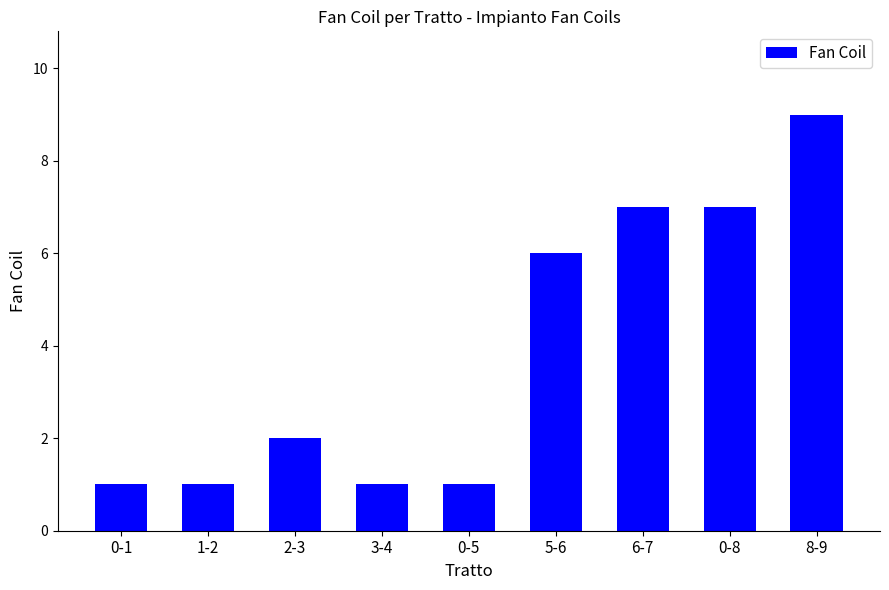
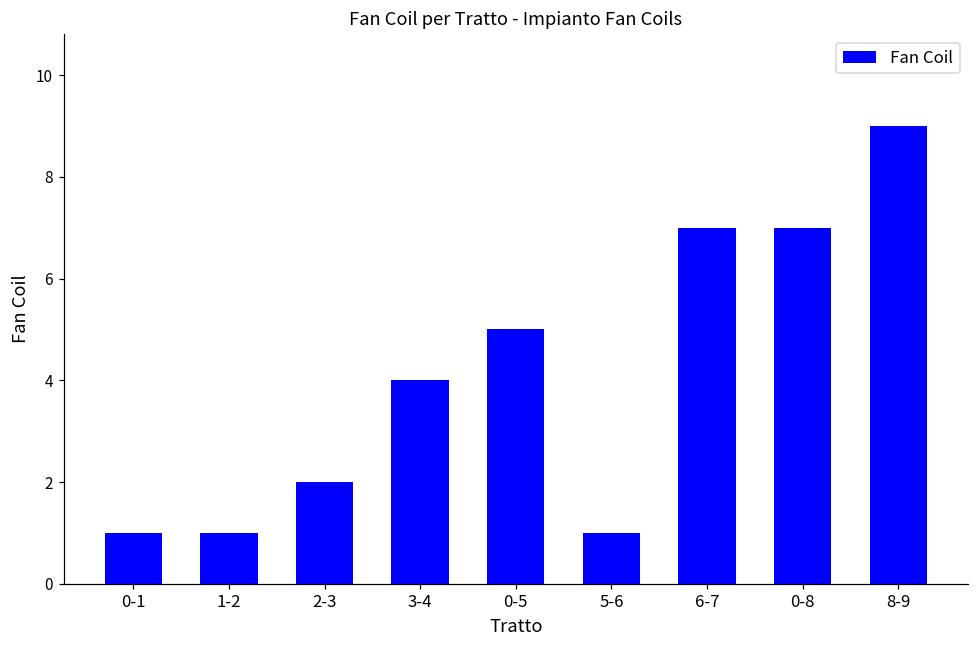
3-4: 1 -> 4
0-5: 1 -> 5
5-6: 6 -> 1
